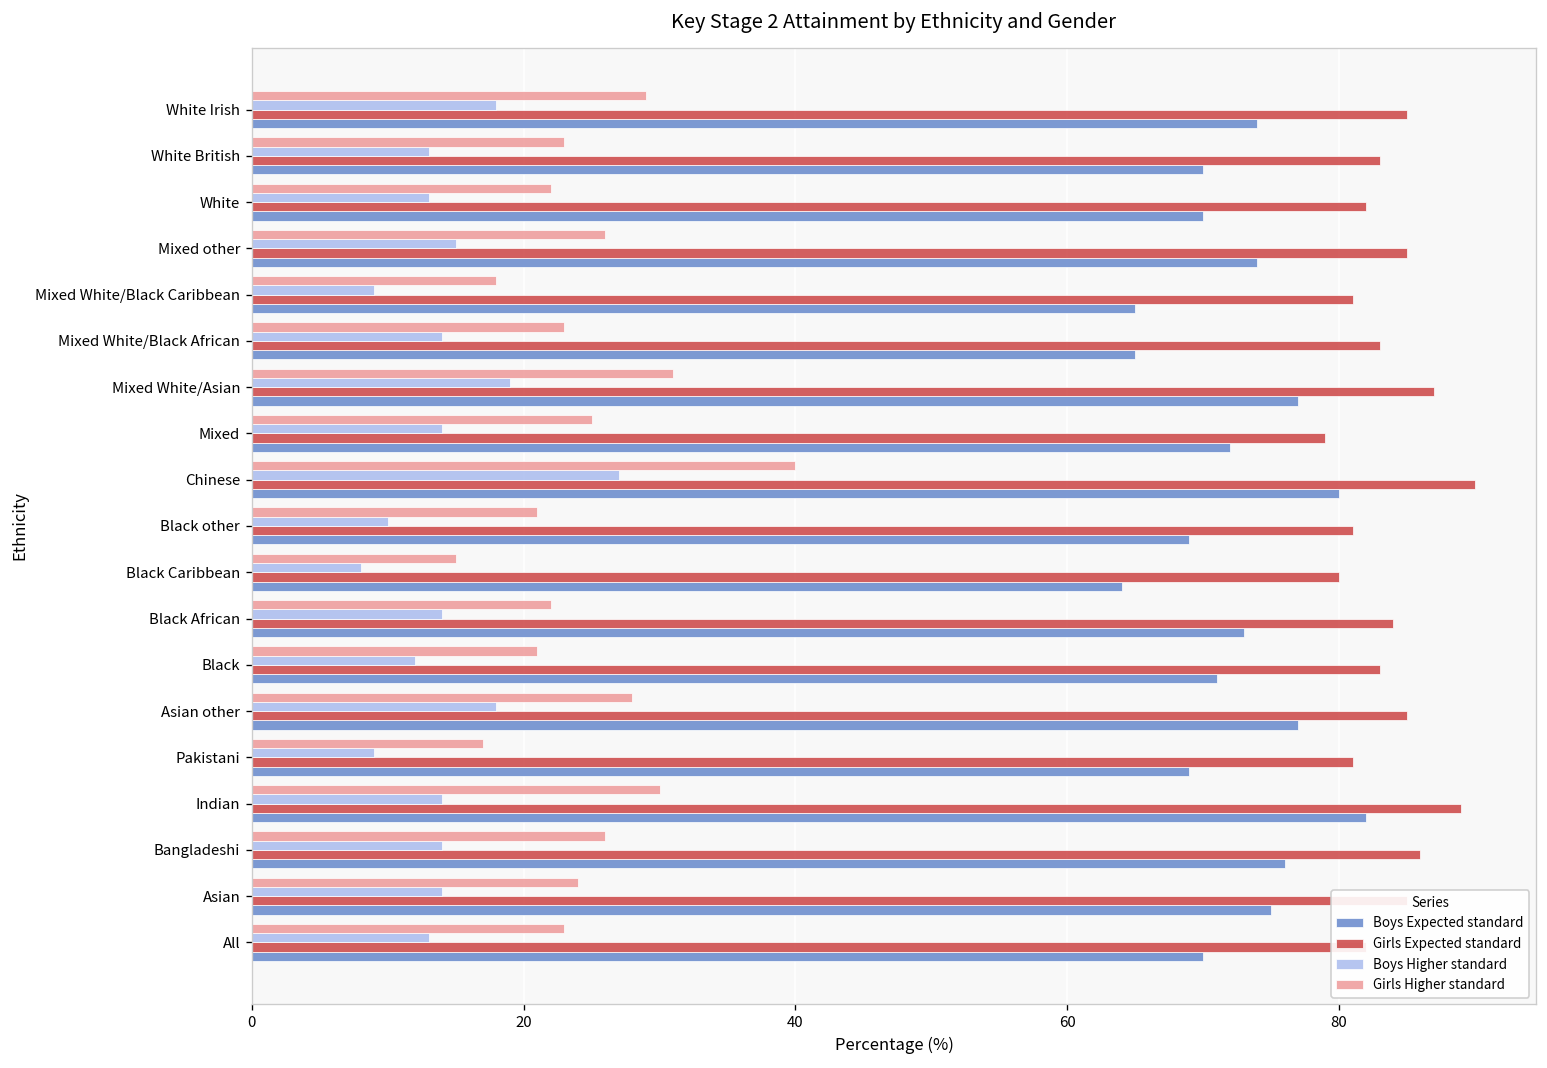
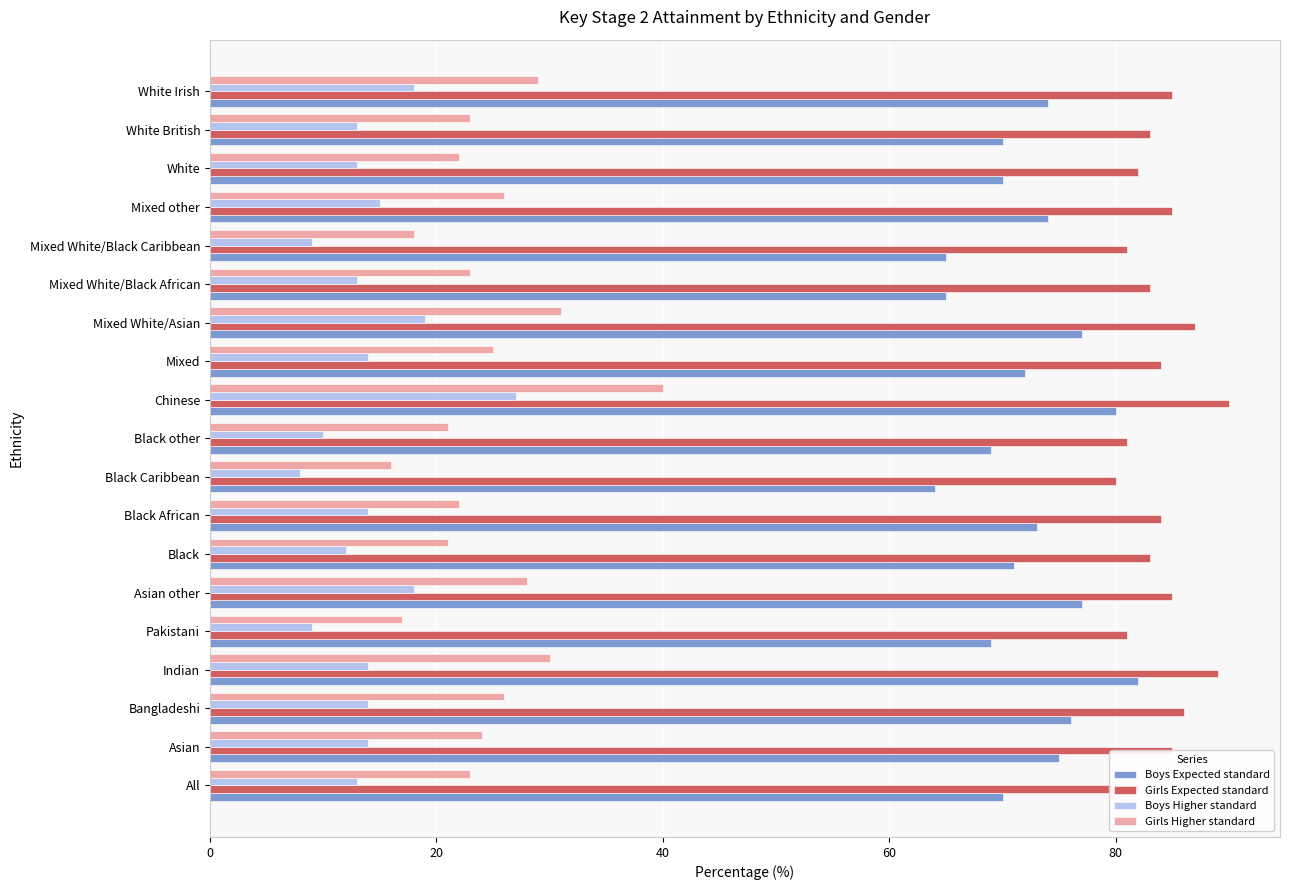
Boys Higher standard, Mixed White/Black African: 14 -> 13
Girls Expected standard, Mixed: 79 -> 84
Girls Higher standard, Black Caribbean: 15 -> 16
